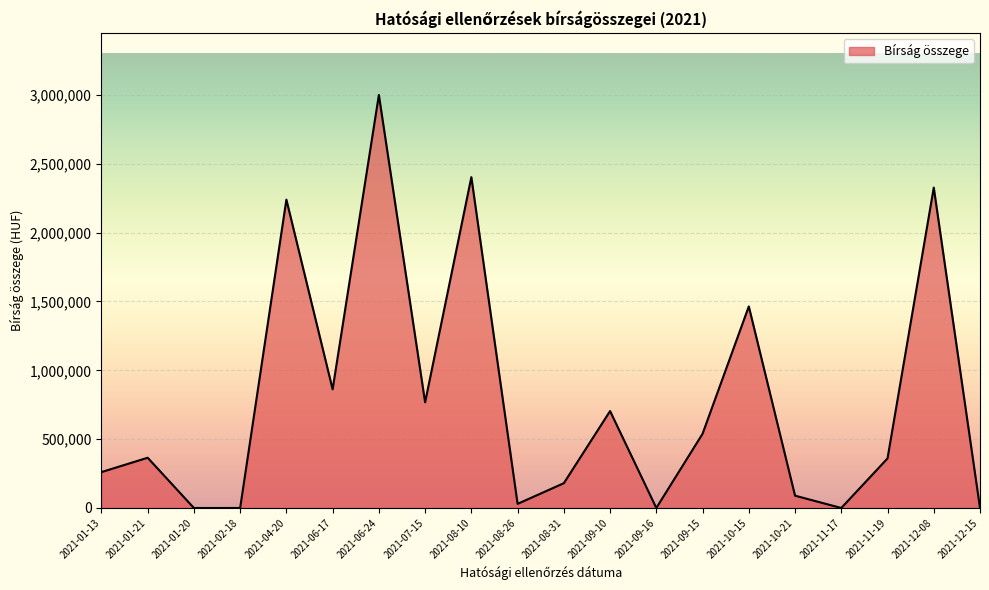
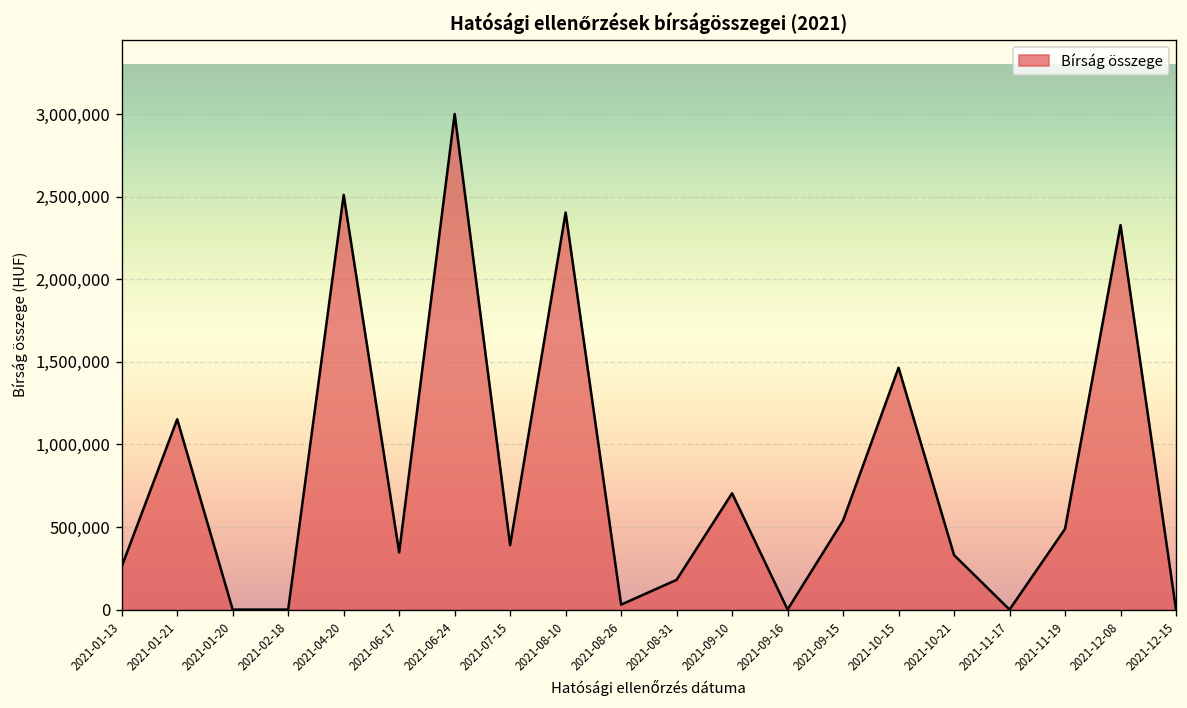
2021-01-21: 370,000 -> 1,150,000
2021-04-20: 2,240,000 -> 2,510,000
2021-06-17: 860,000 -> 350,000
2021-07-15: 770,000 -> 390,000
2021-10-21: 90,000 -> 330,000
2021-11-19: 360,000 -> 490,000
